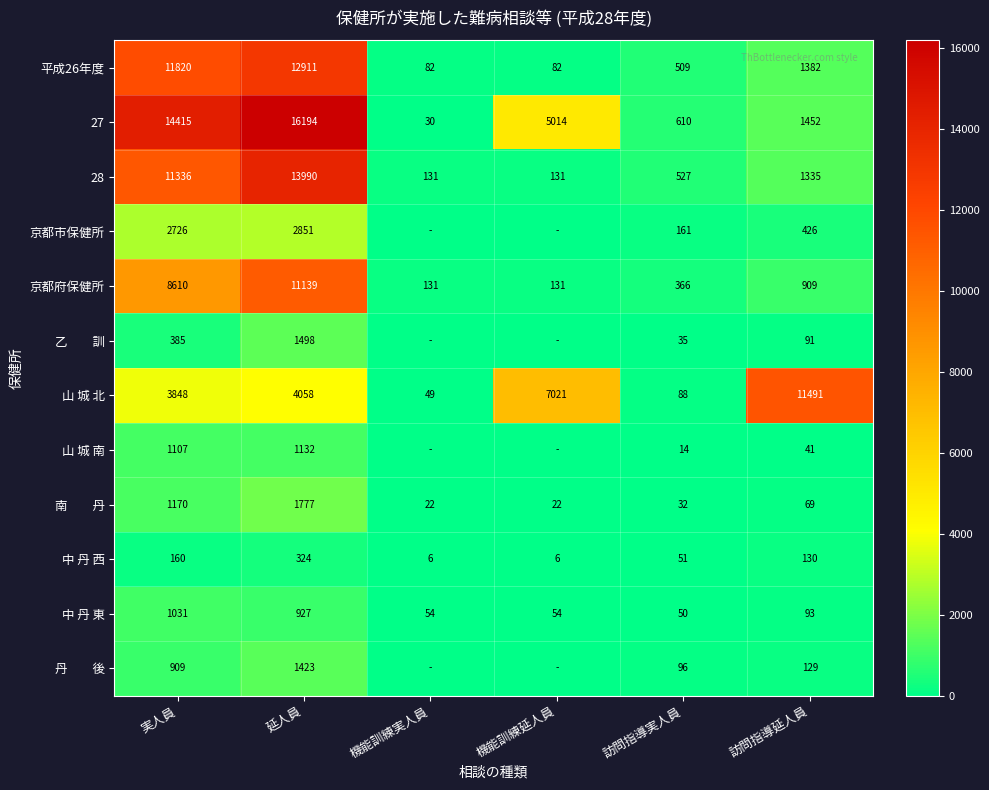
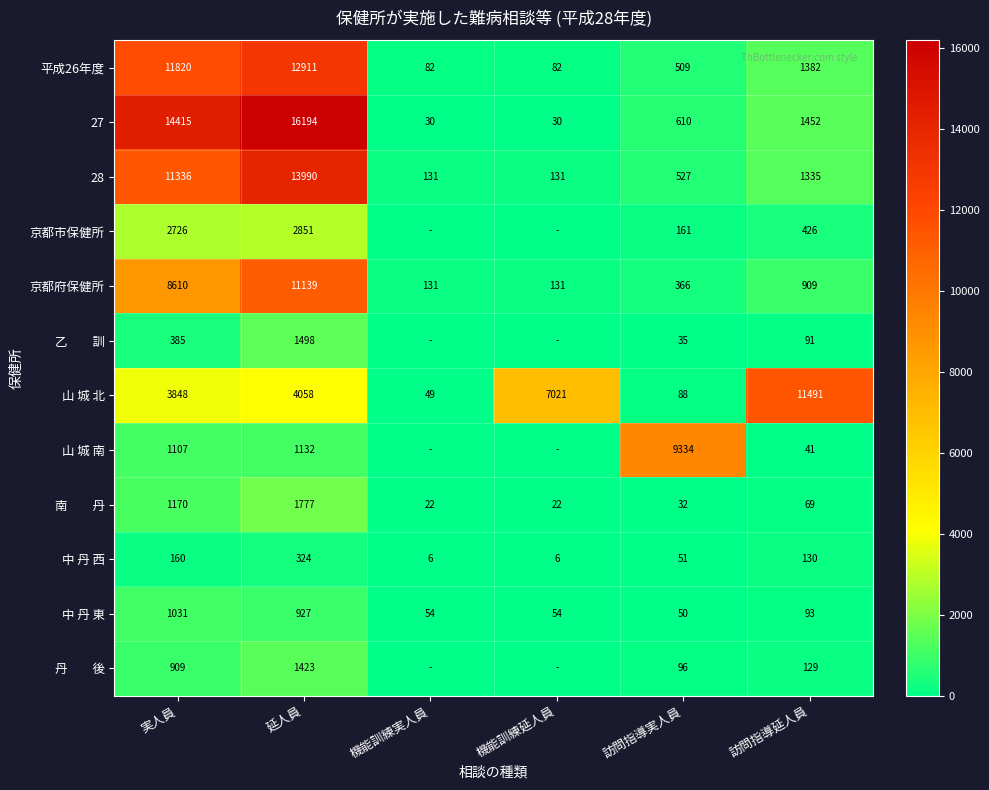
27, 機能訓練延人員: 5014 -> 30
山 城 南, 訪問指導実人員: 14 -> 9334
